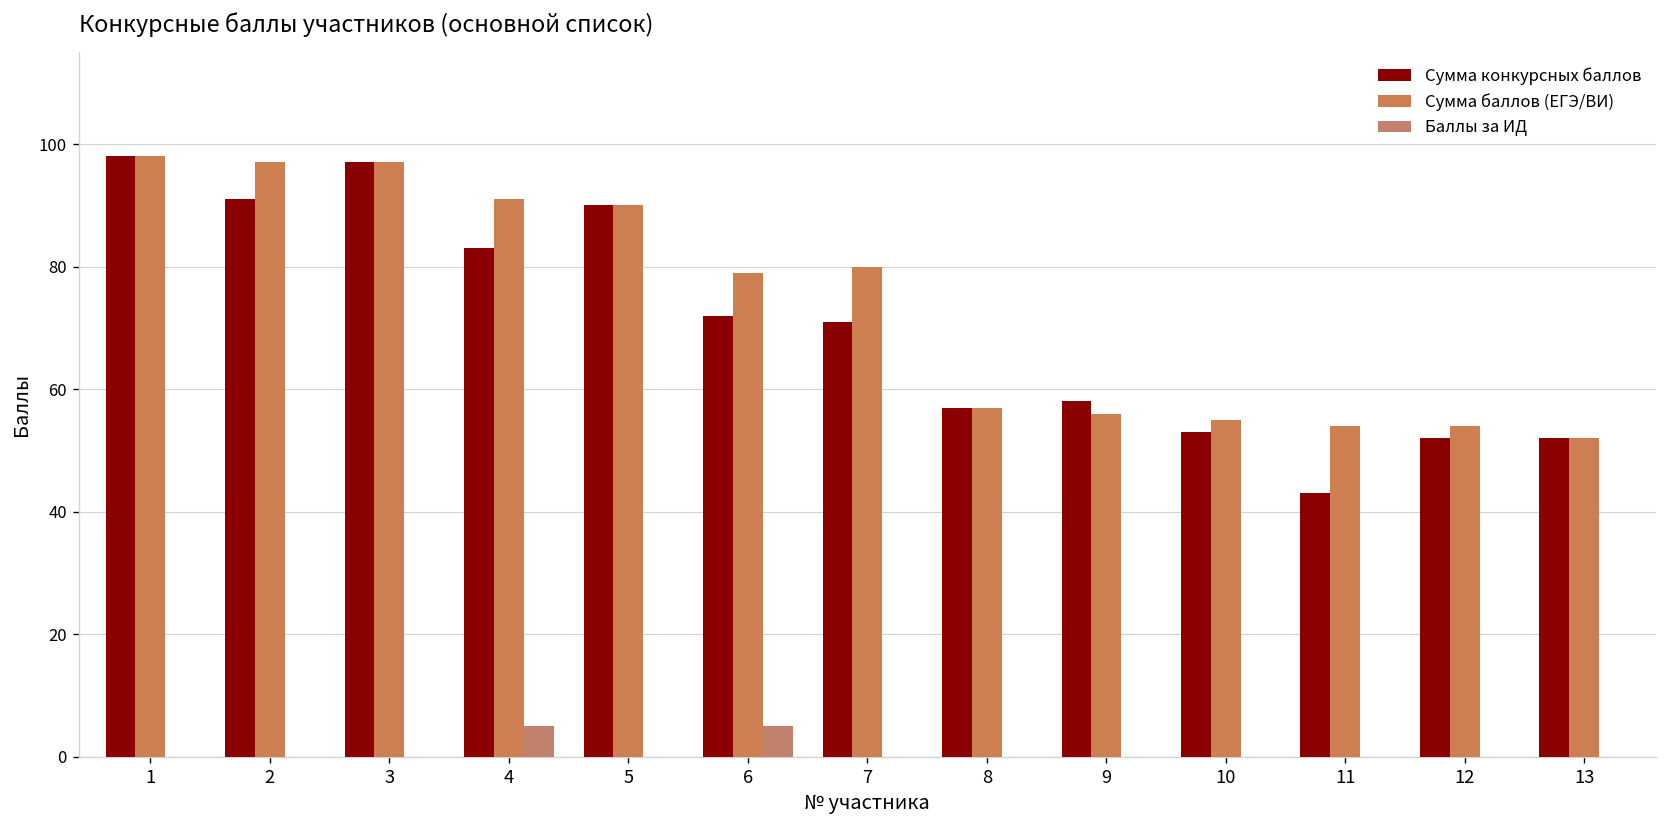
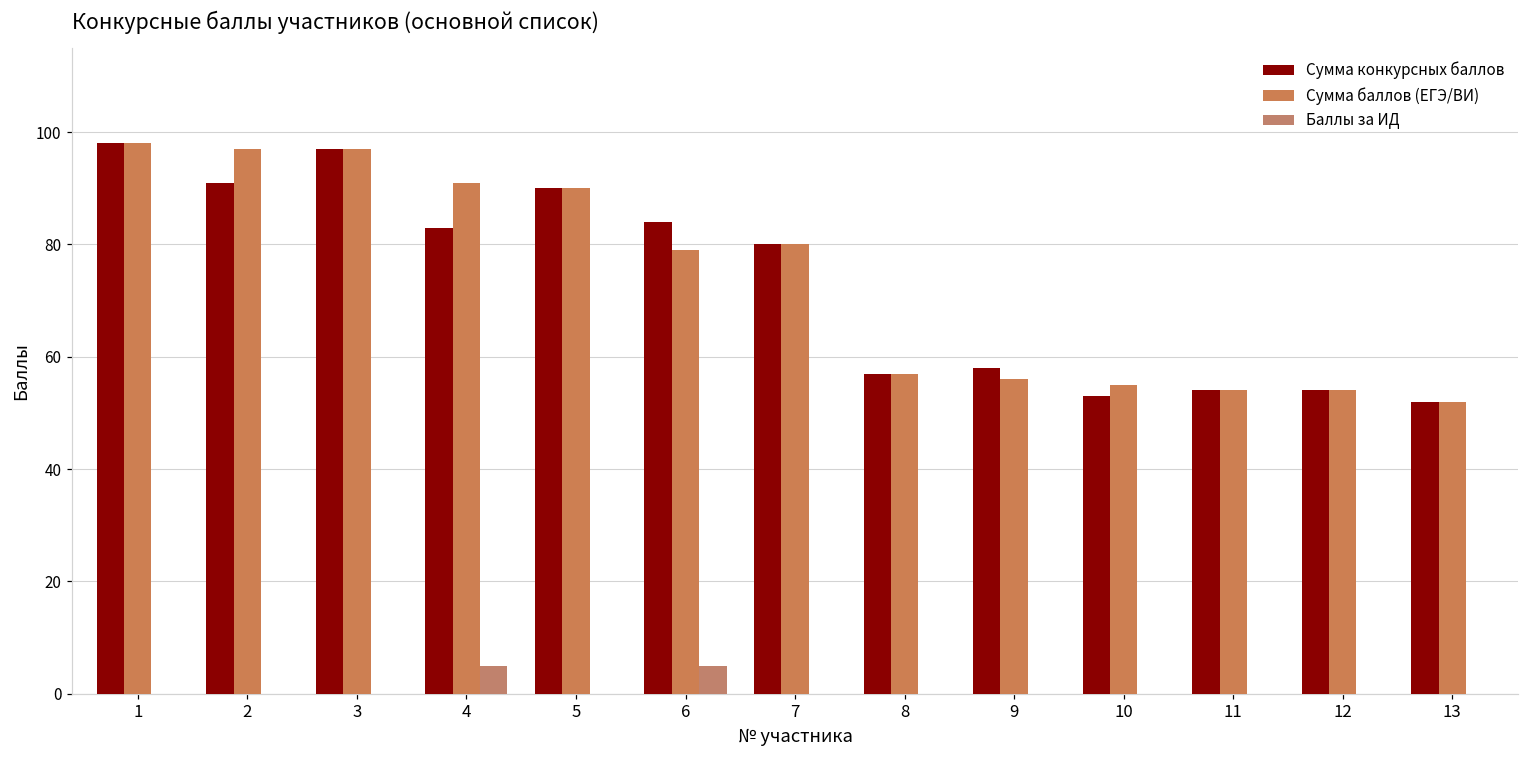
Сумма конкурсных баллов, 6: 72 -> 84
Сумма конкурсных баллов, 7: 71 -> 80
Сумма конкурсных баллов, 11: 43 -> 54
Сумма конкурсных баллов, 12: 52 -> 54
